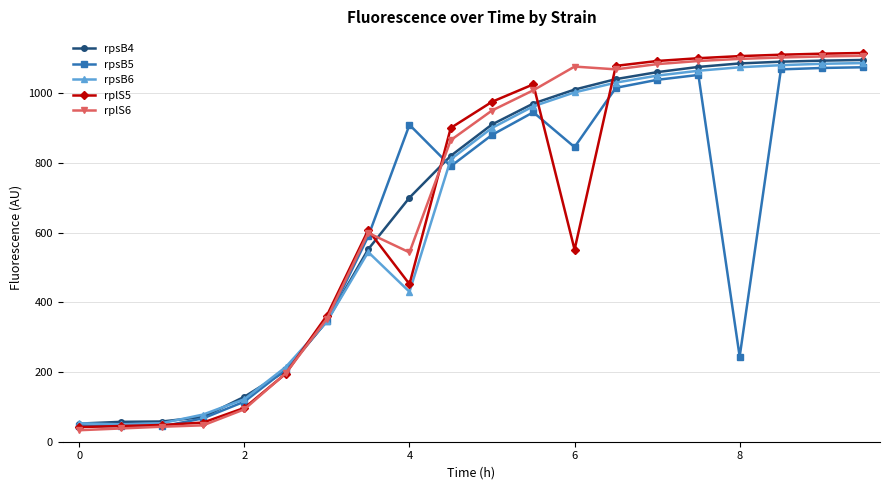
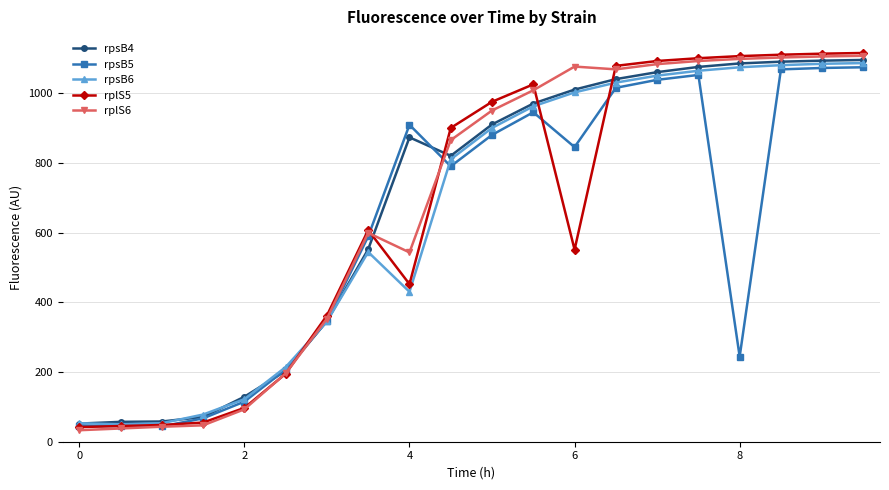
rpsB4, 4: 700 -> 870
